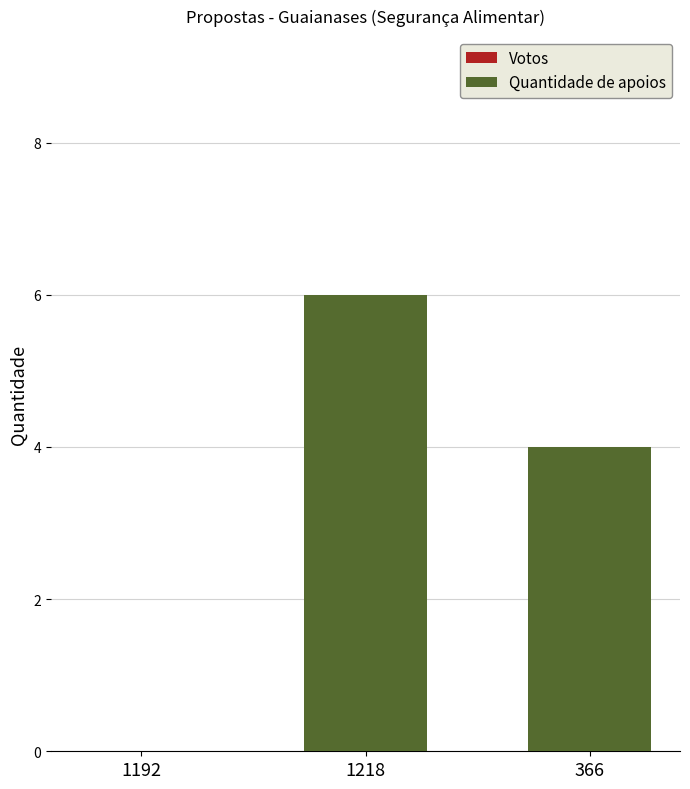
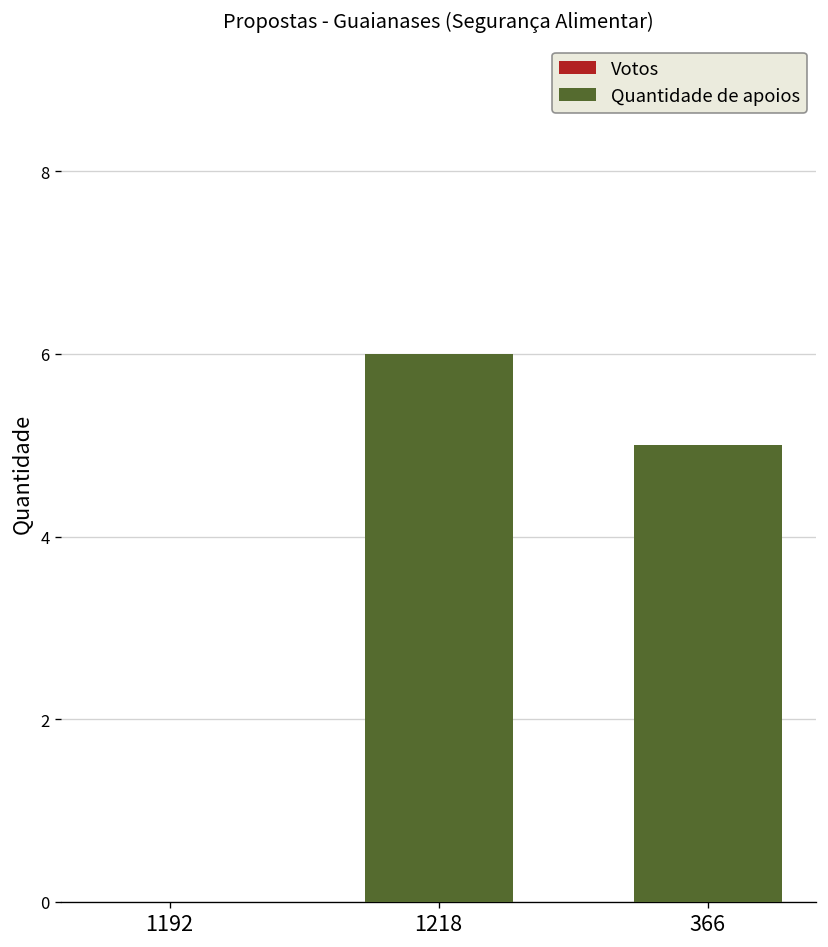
Quantidade de apoios, 366: 4 -> 5
